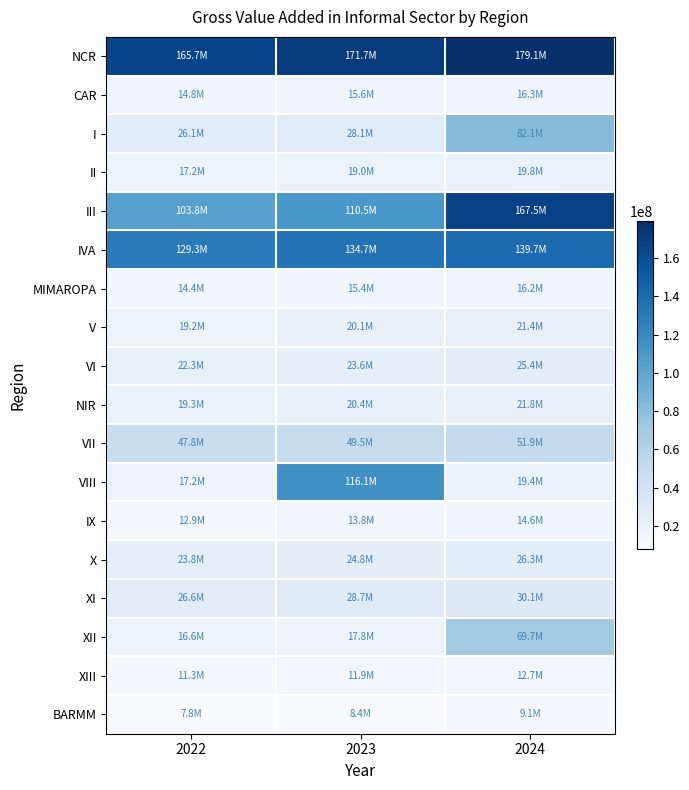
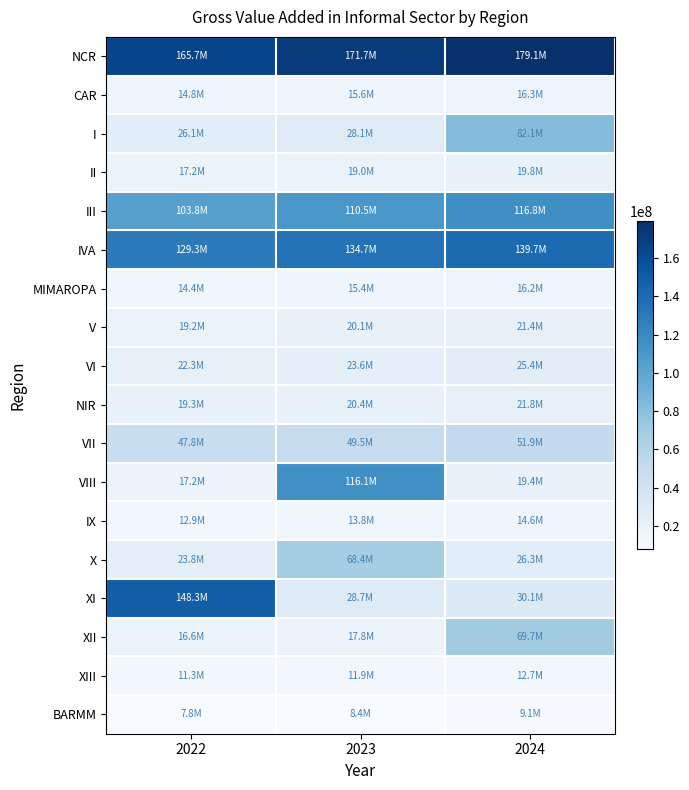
III, 2024: 167.5M -> 116.8M
X, 2023: 24.8M -> 68.4M
XI, 2022: 26.6M -> 148.3M
